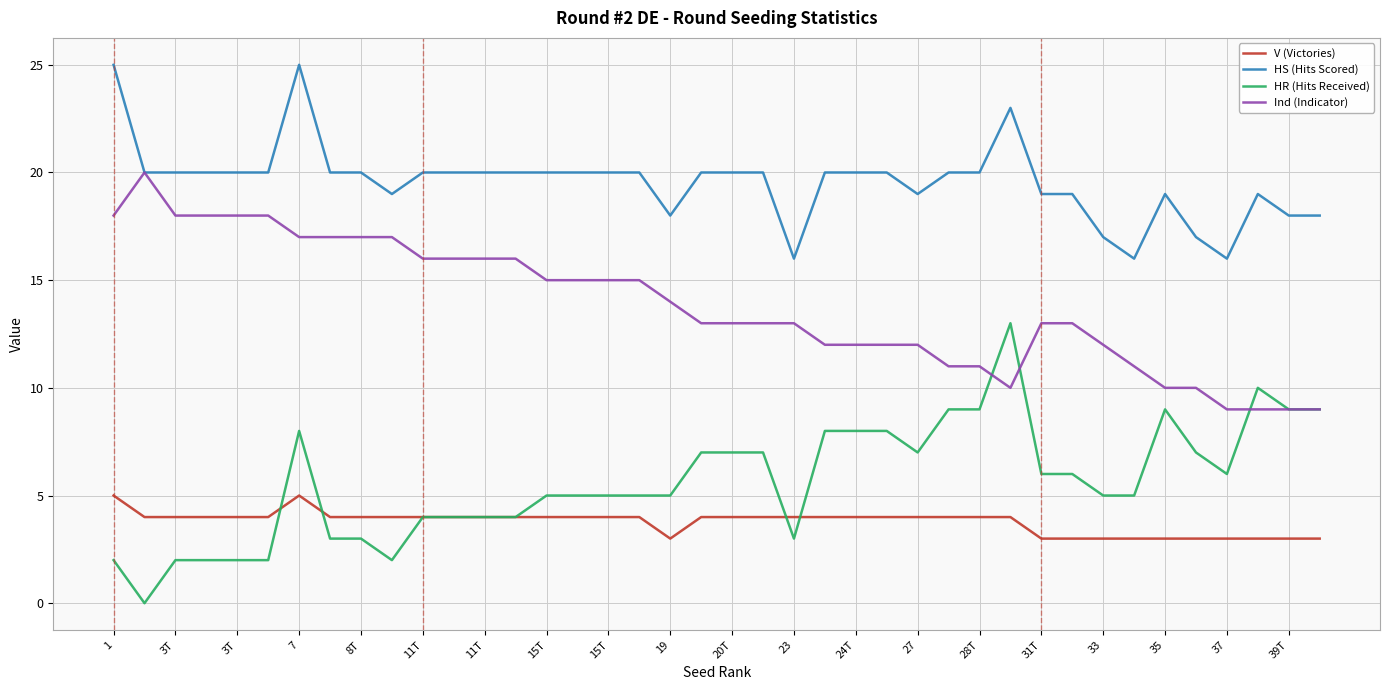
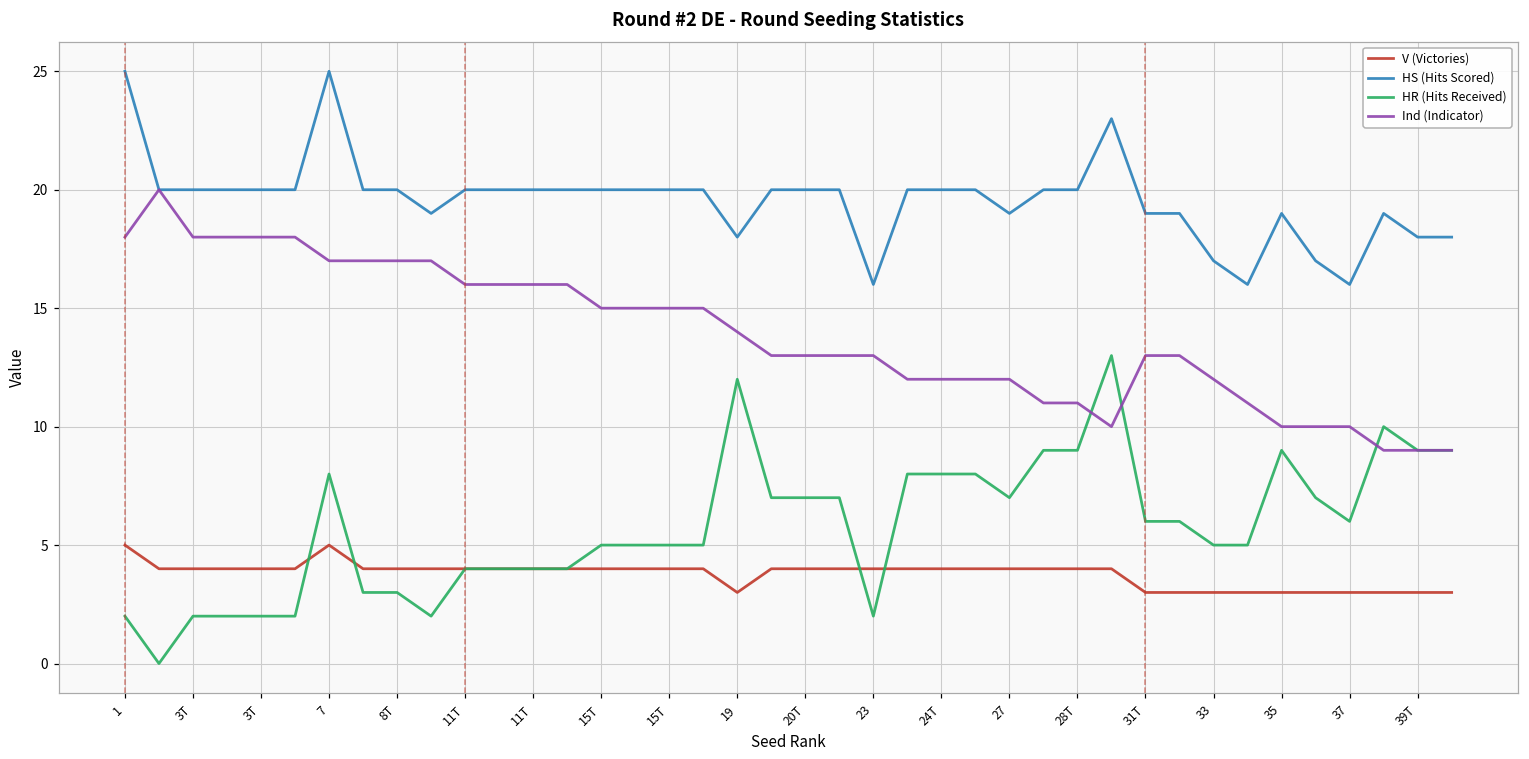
HR (Hits Received), 19: 5 -> 12
HR (Hits Received), 23: 3 -> 2
Ind (Indicator), 37: 9 -> 10
